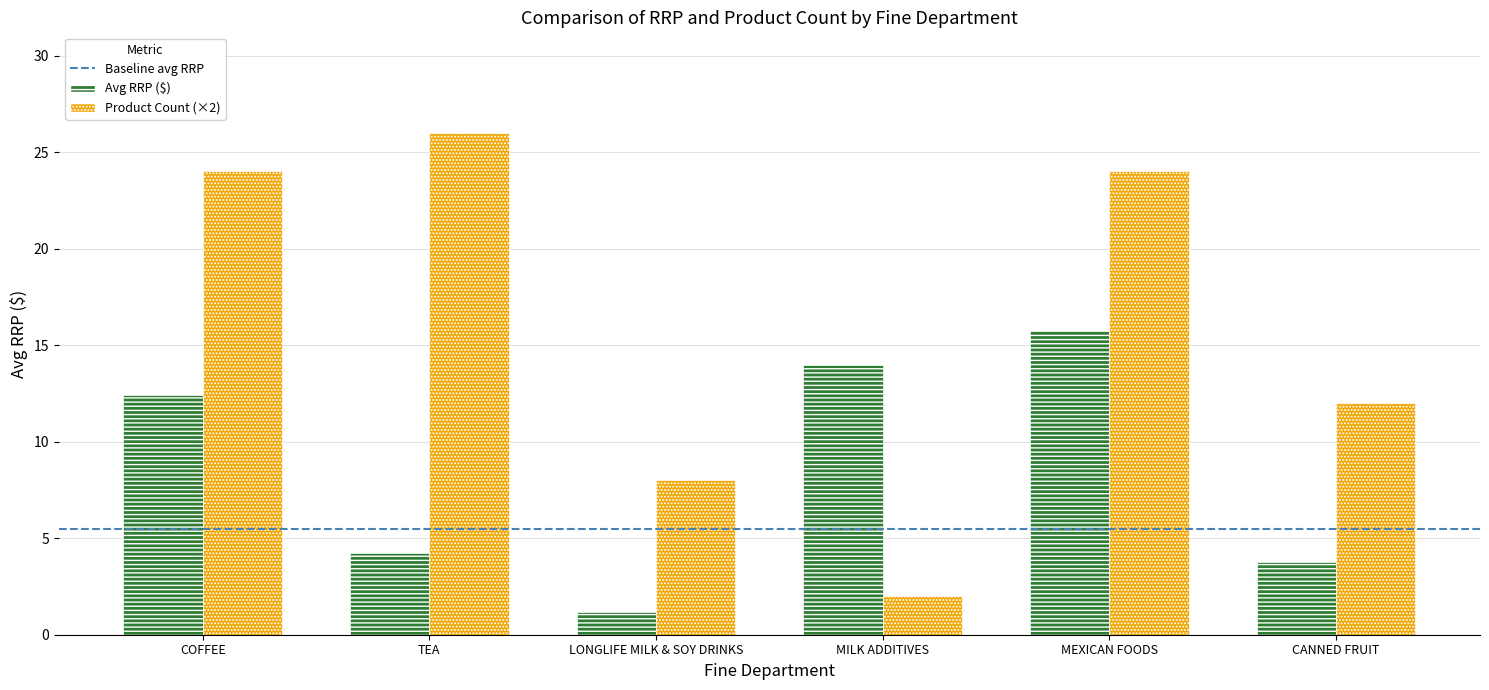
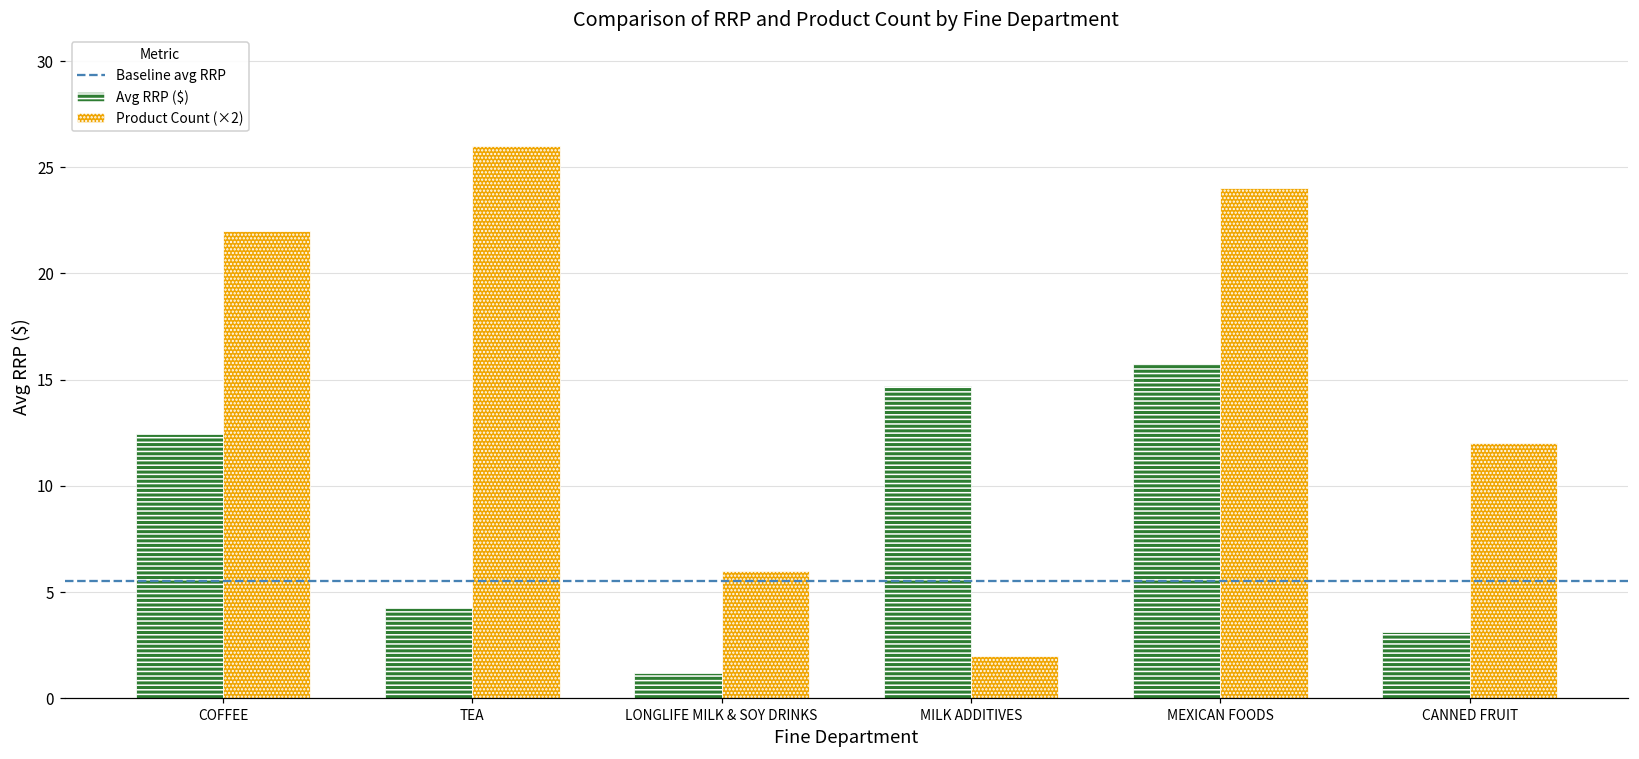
Product Count (×2), COFFEE: 24.0 -> 22.0
Product Count (×2), LONGLIFE MILK & SOY DRINKS: 8.0 -> 6.0
Avg RRP ($), MILK ADDITIVES: 14.0 -> 14.7
Avg RRP ($), CANNED FRUIT: 3.8 -> 3.1
